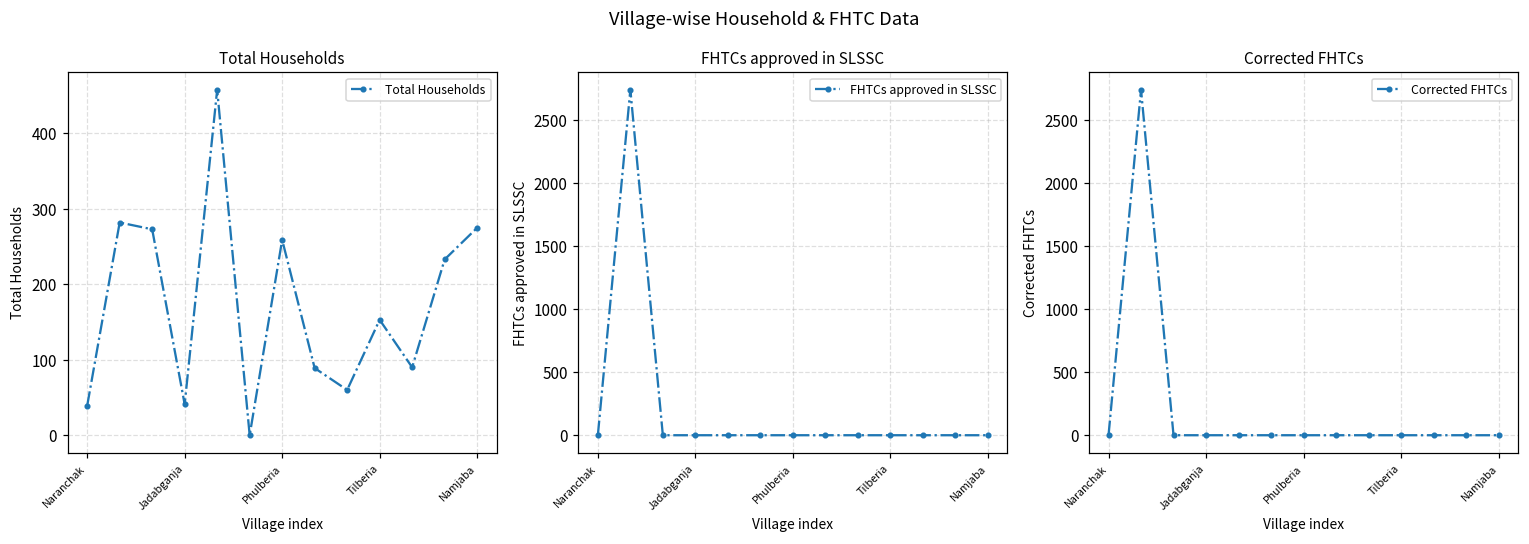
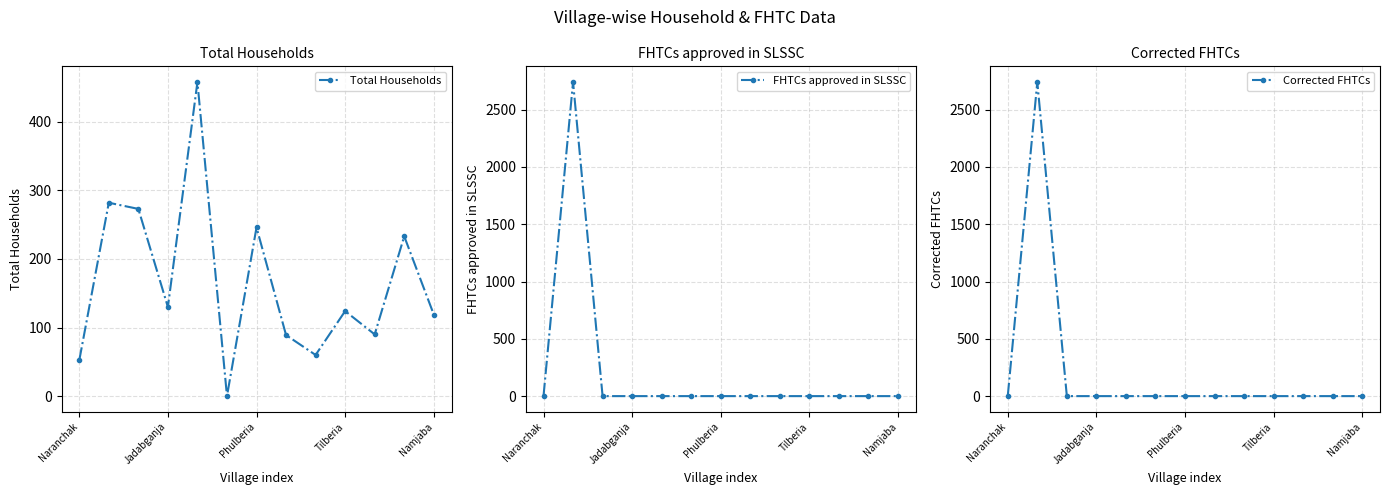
Total Households, Naranchak: 40 -> 50
Total Households, Jadabganja: 40 -> 130
Total Households, Phulberia: 260 -> 250
Total Households, Tilberia: 150 -> 120
Total Households, Namjaba: 280 -> 120
